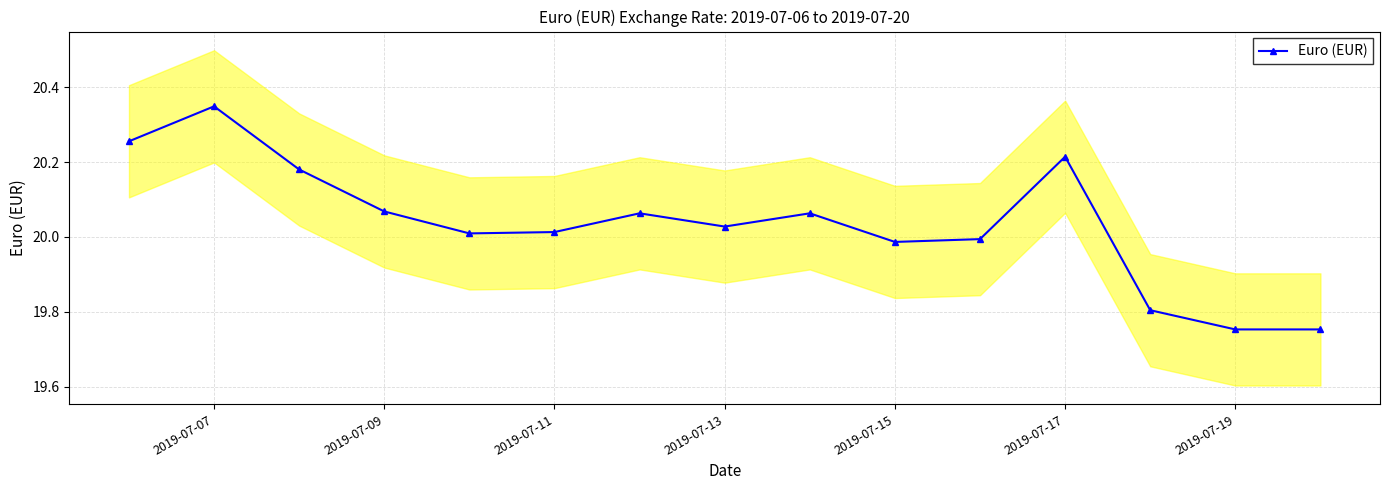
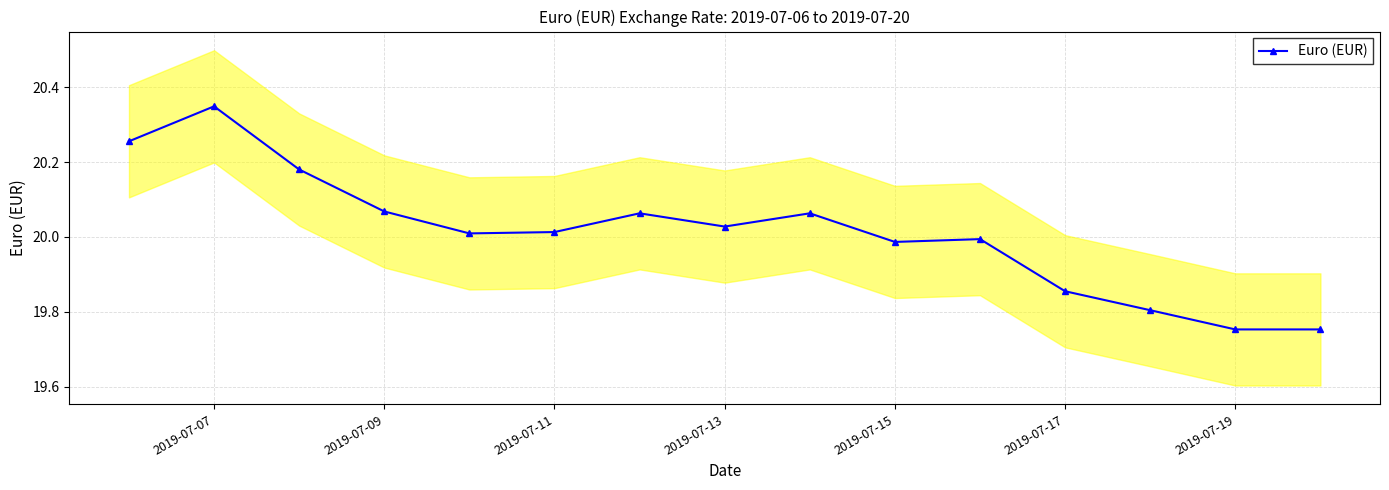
Euro (EUR), 2019-07-17: 20.21 -> 19.85
